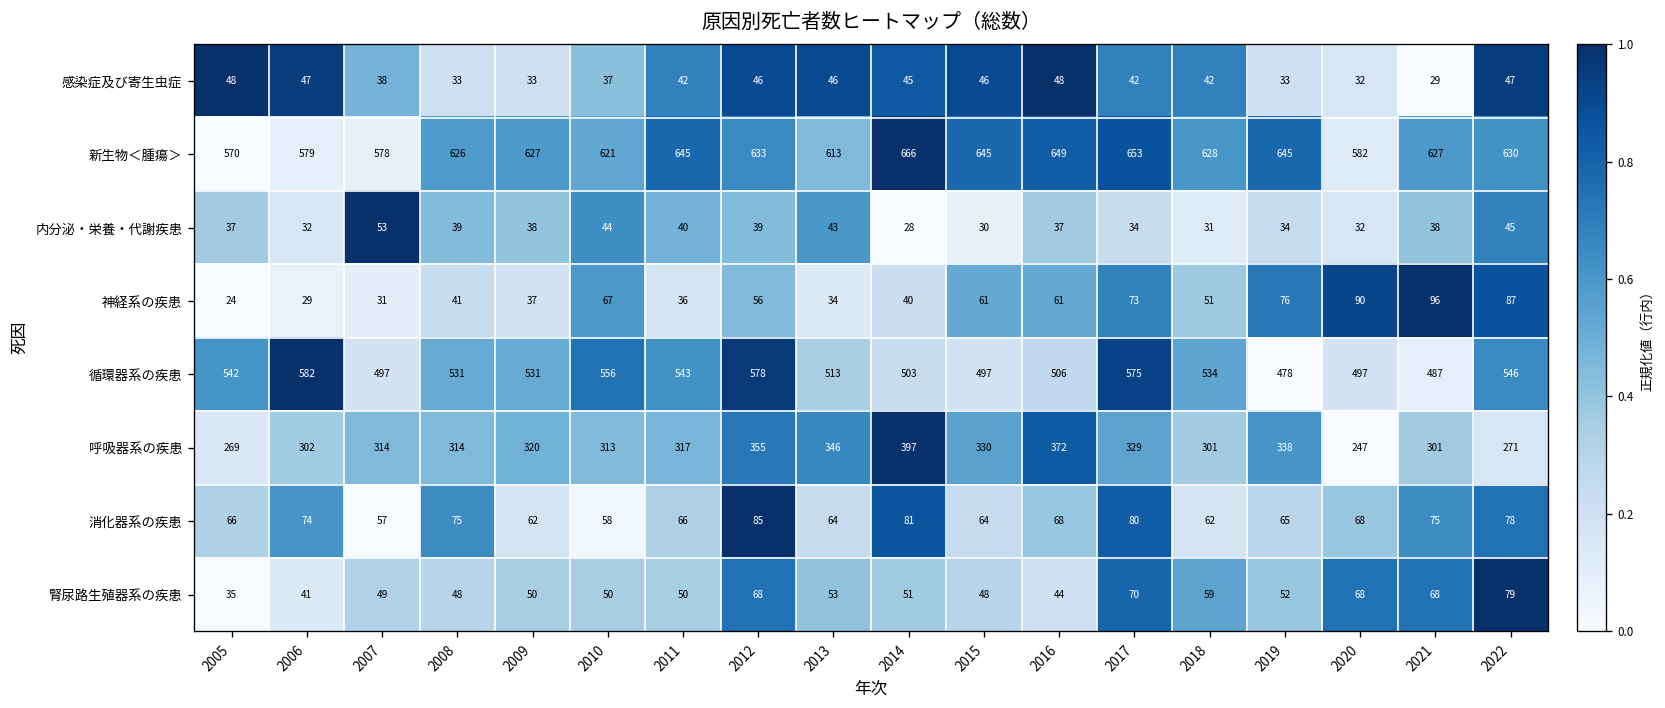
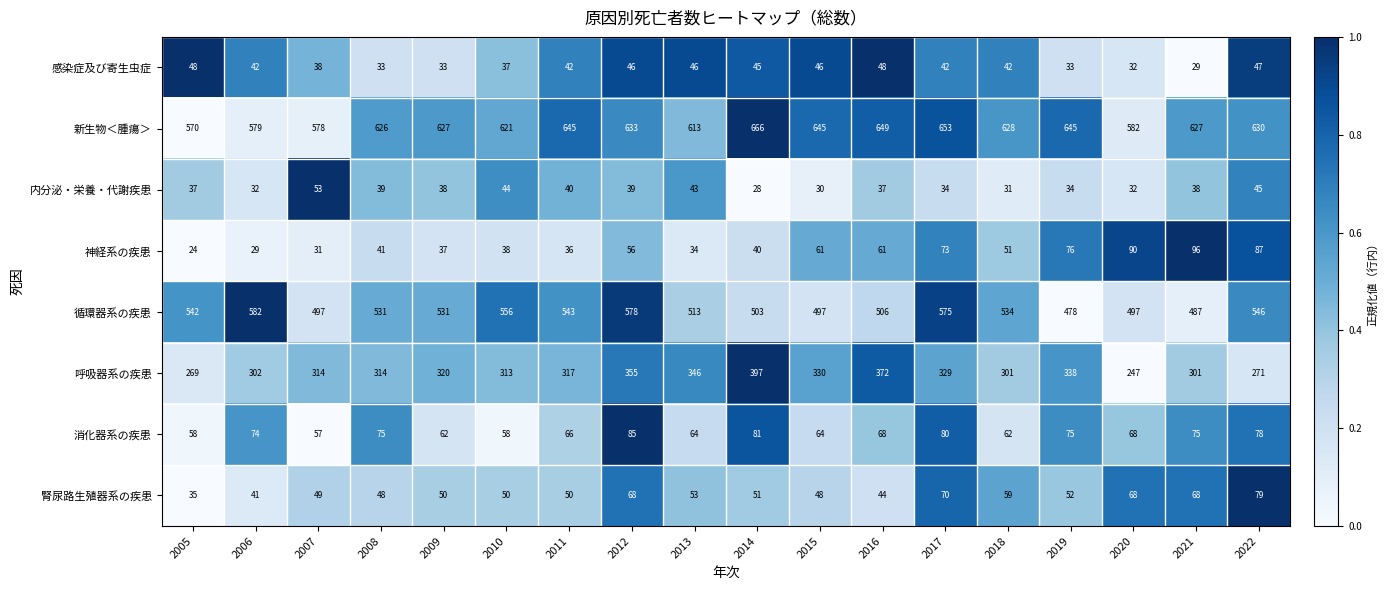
感染症及び寄生虫症, 2006: 47 -> 42
神経系の疾患, 2010: 67 -> 38
消化器系の疾患, 2005: 66 -> 58
消化器系の疾患, 2019: 65 -> 75
